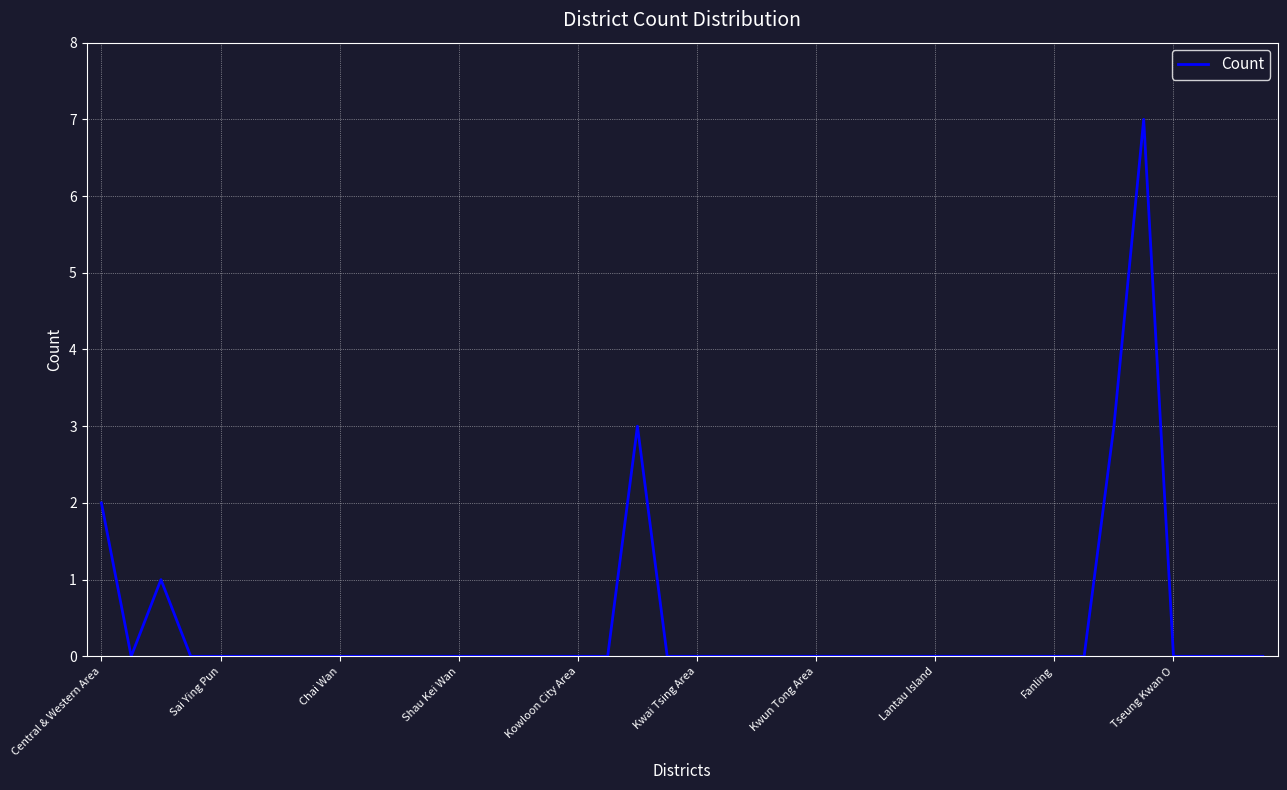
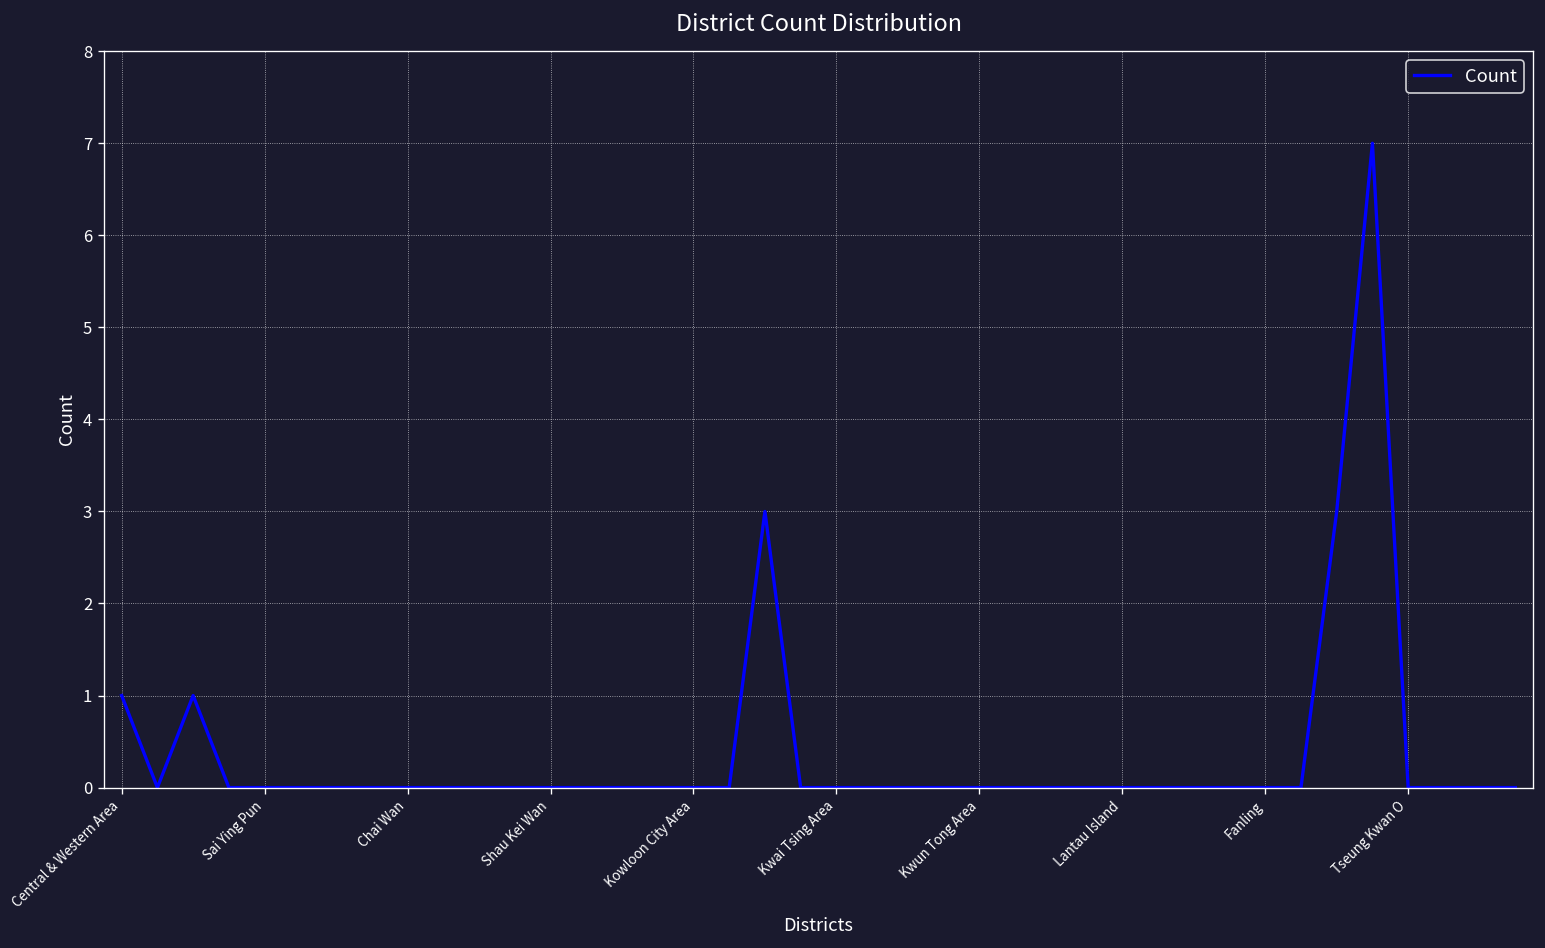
Central & Western Area: 2 -> 1
